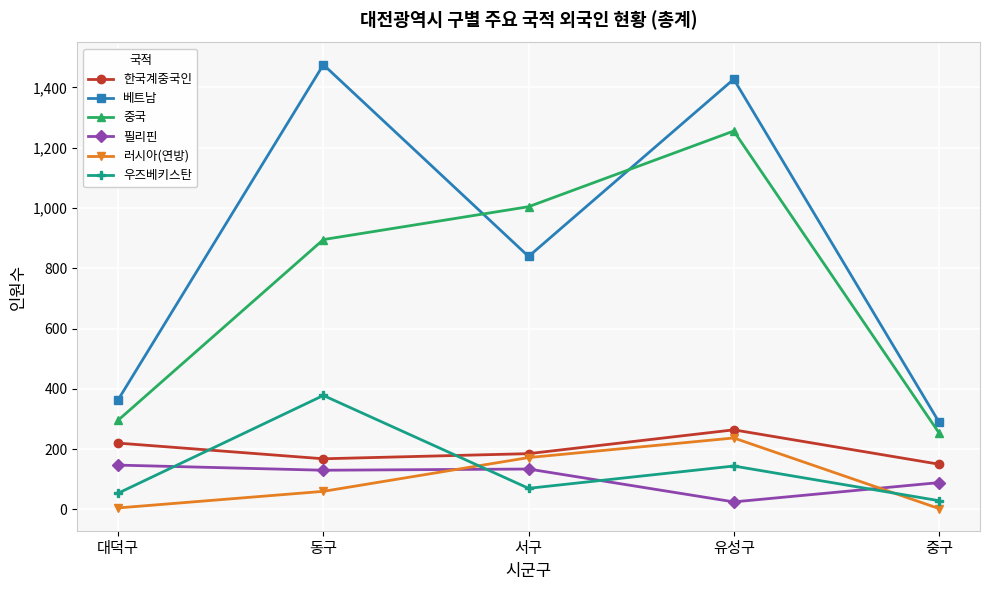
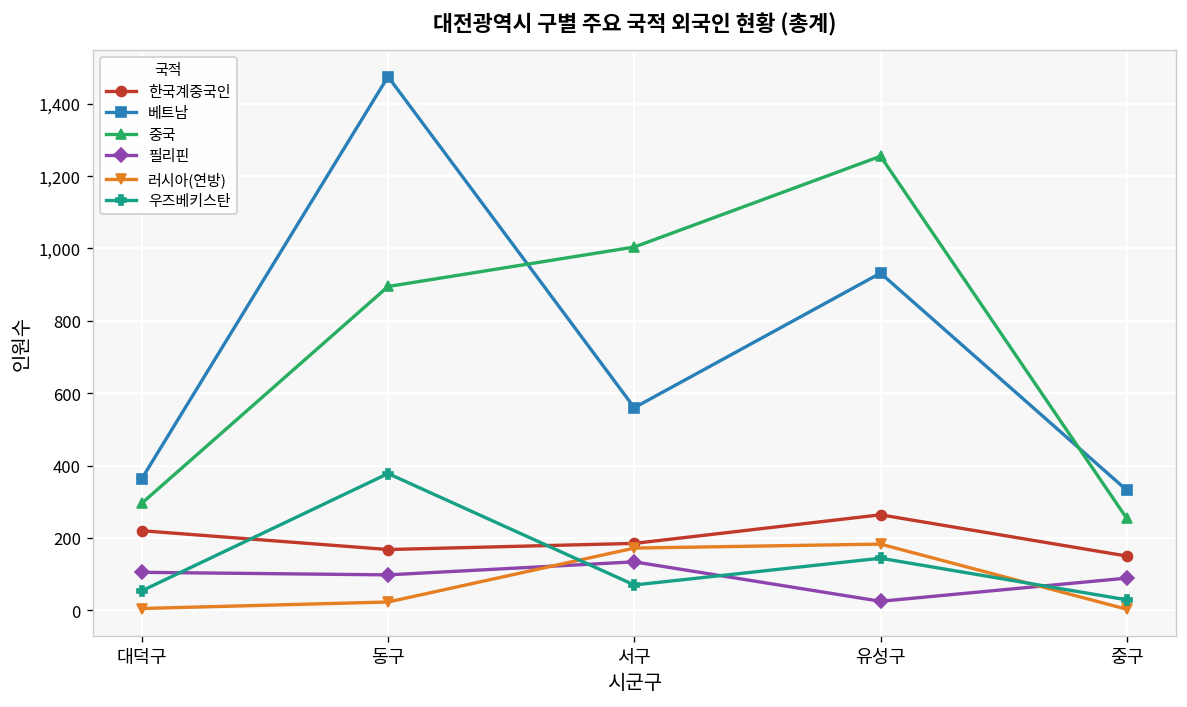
필리핀, 대덕구: 150 -> 110
필리핀, 동구: 130 -> 100
러시아(연방), 동구: 60 -> 20
베트남, 서구: 840 -> 560
베트남, 유성구: 1,430 -> 930
러시아(연방), 유성구: 240 -> 180
베트남, 중구: 290 -> 330
